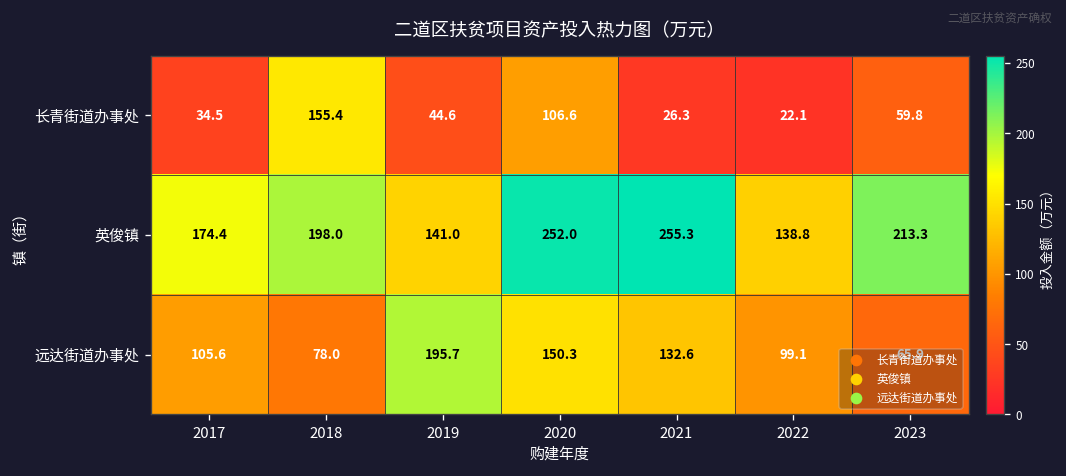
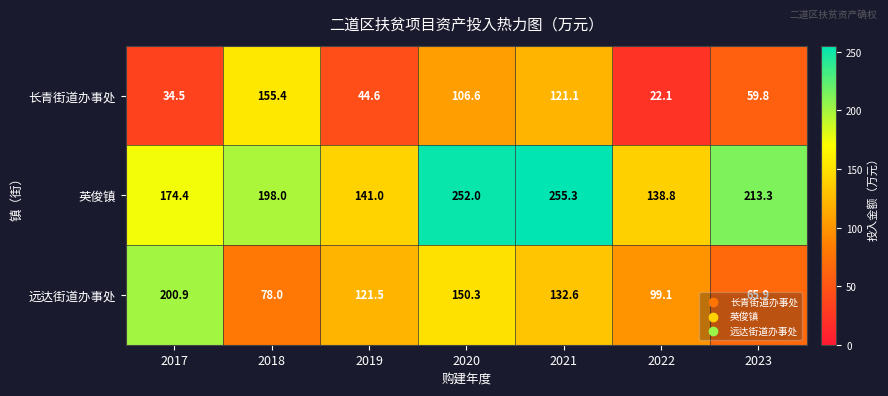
长青街道办事处, 2021: 26.3 -> 121.1
远达街道办事处, 2017: 105.6 -> 200.9
远达街道办事处, 2019: 195.7 -> 121.5
